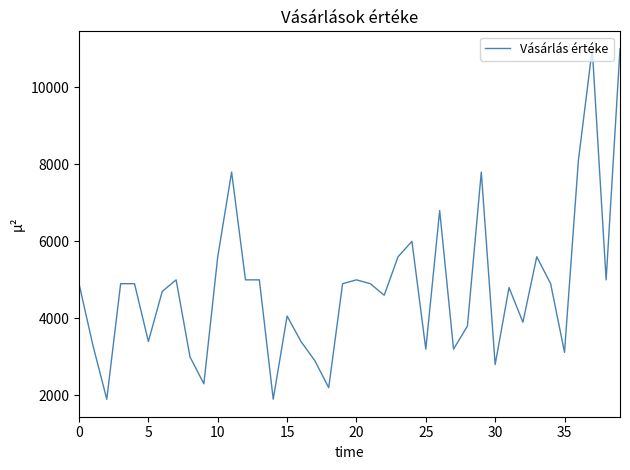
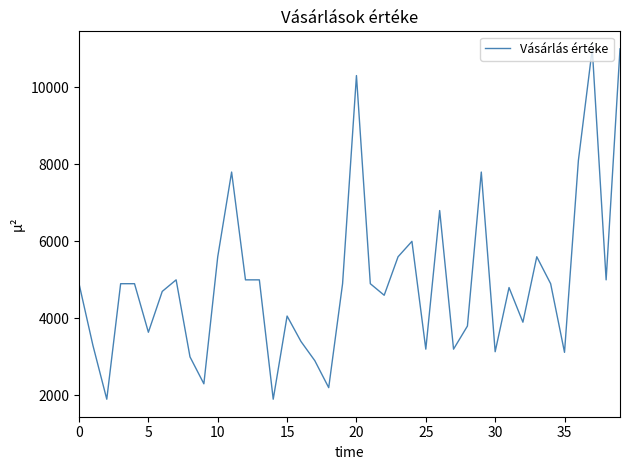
5: 3400 -> 3600
20: 5000 -> 10300
30: 2800 -> 3100
